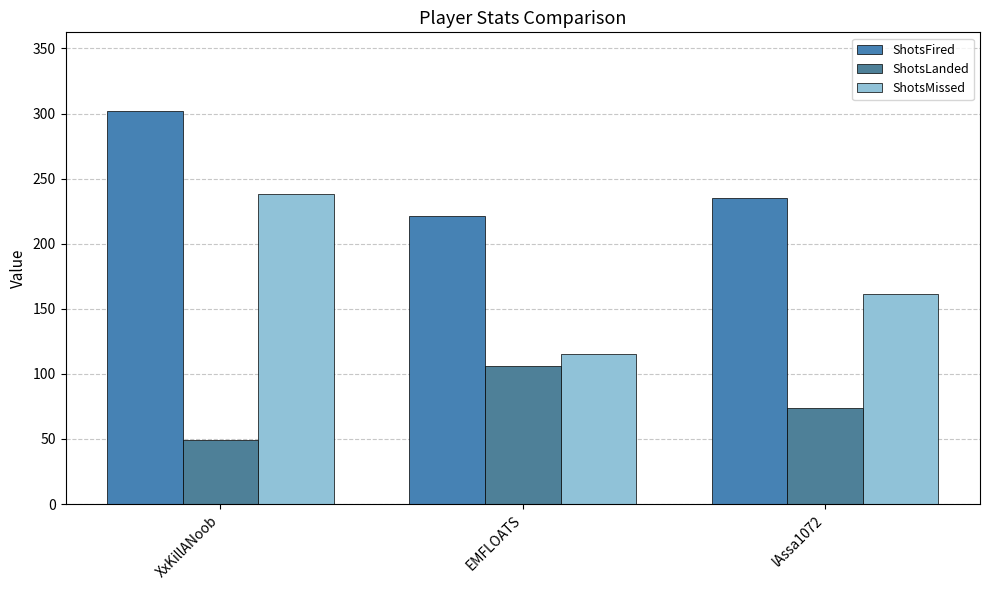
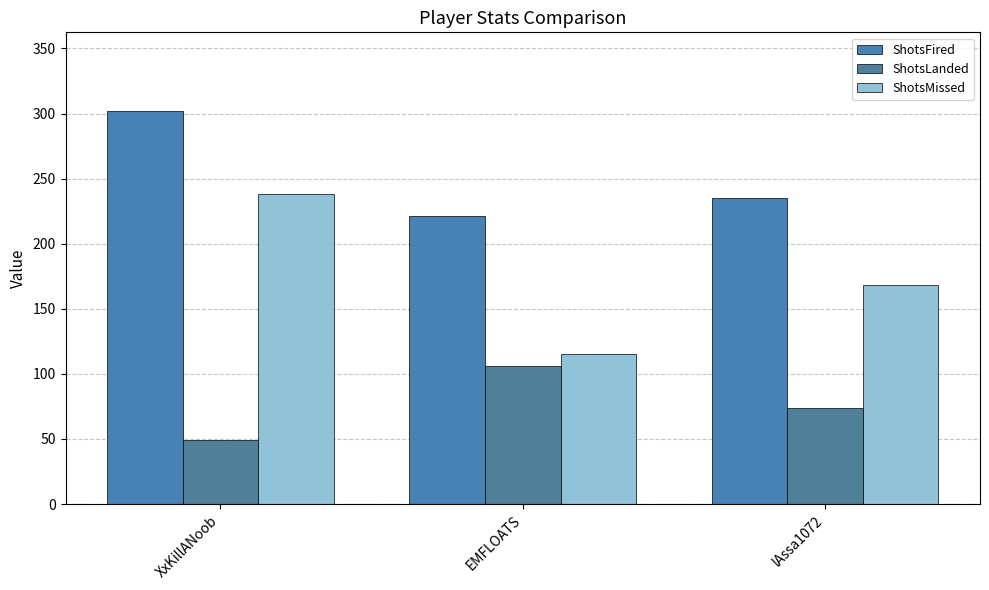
ShotsMissed, lAssa1072: 161 -> 168
